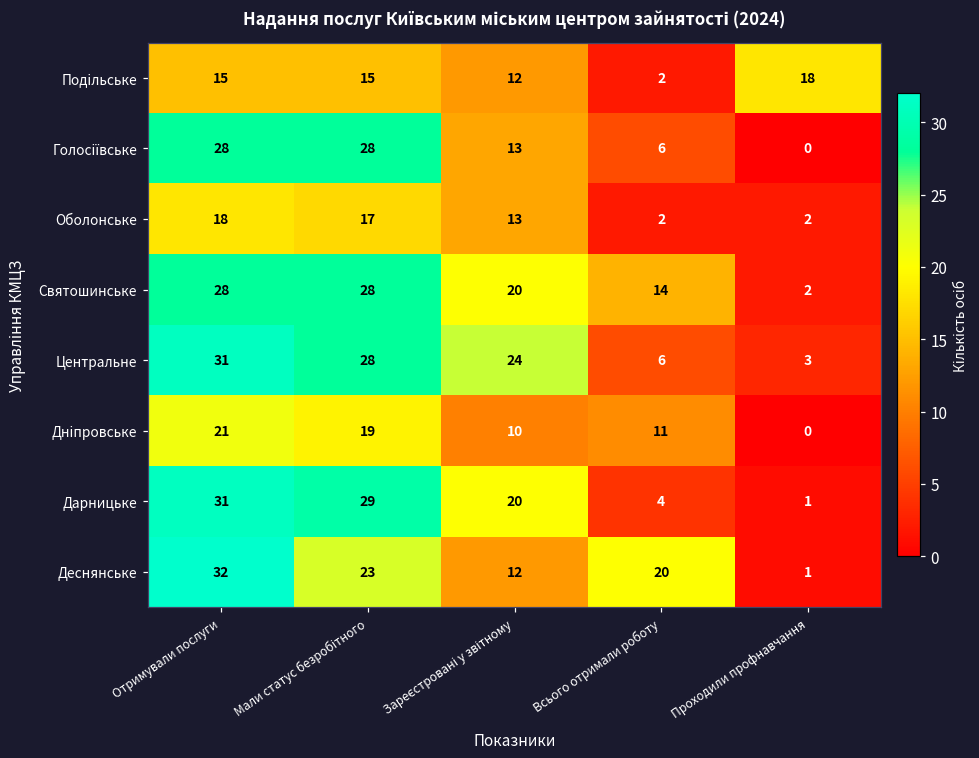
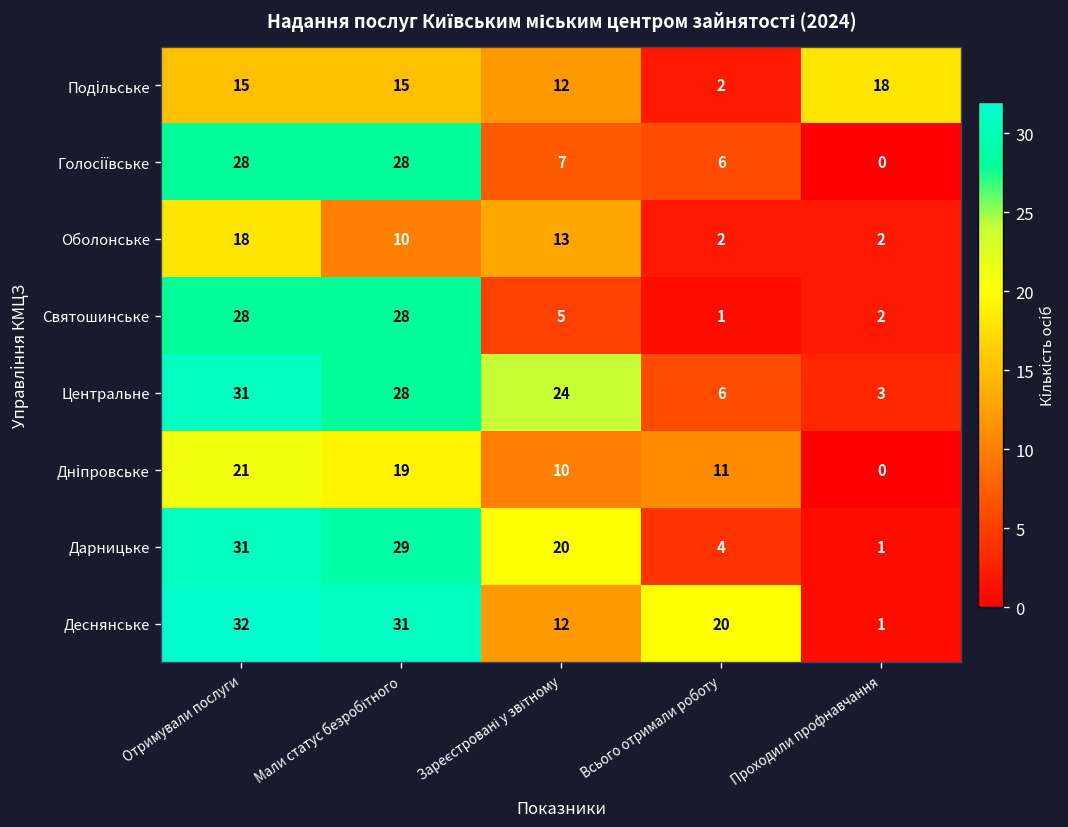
Голосіївське, Зареєстровані у звітному: 13 -> 7
Оболонське, Мали статус безробітного: 17 -> 10
Святошинське, Зареєстровані у звітному: 20 -> 5
Святошинське, Всього отримали роботу: 14 -> 1
Деснянське, Мали статус безробітного: 23 -> 31
